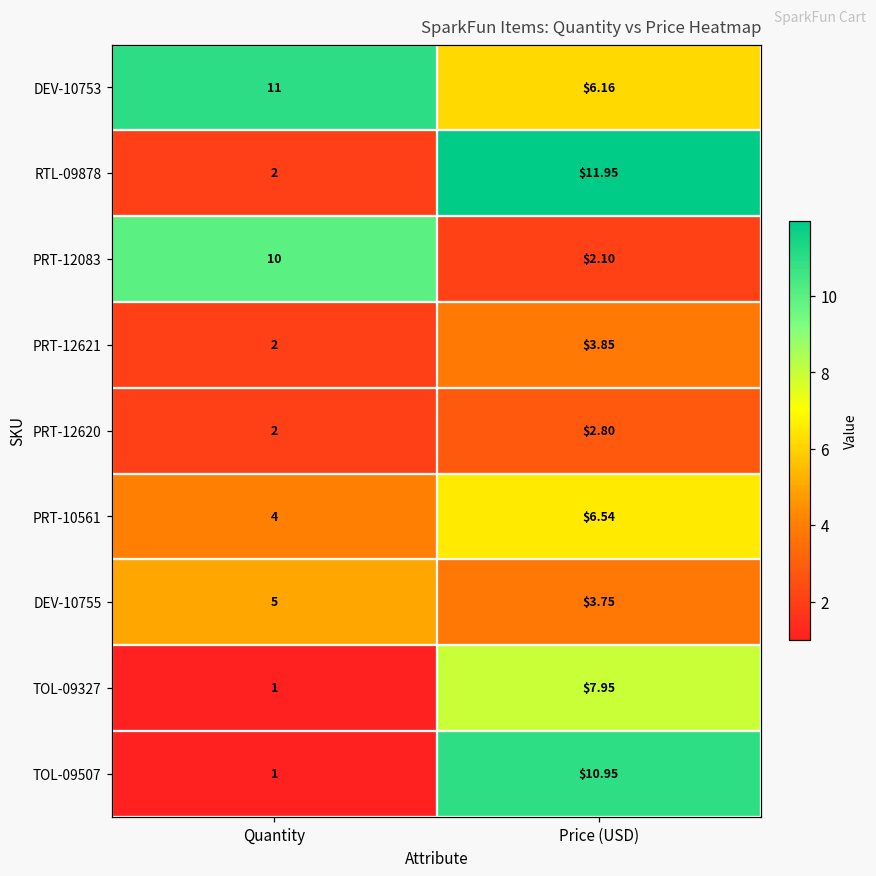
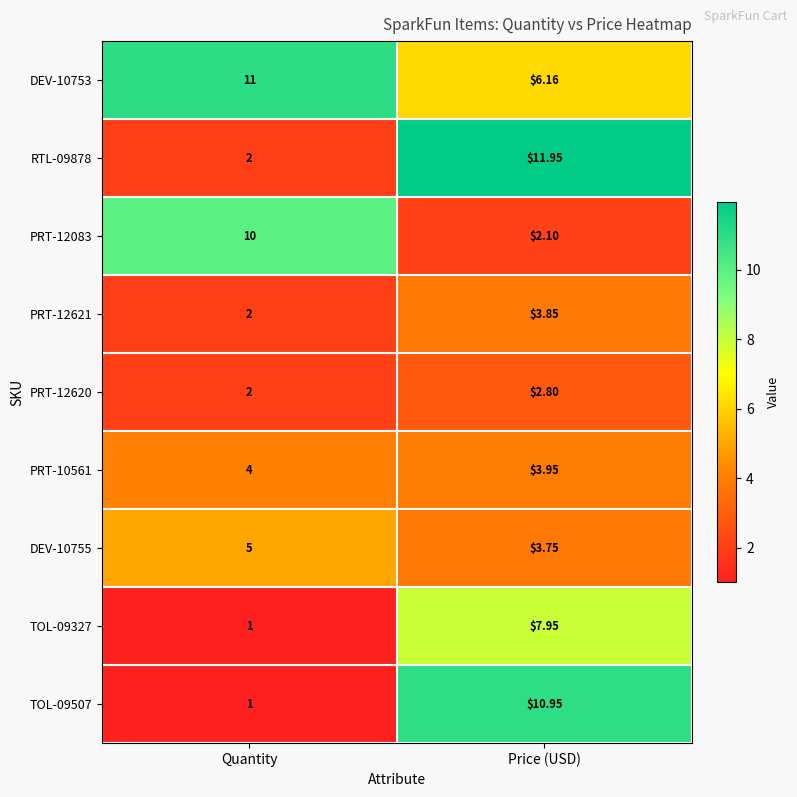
PRT-10561, Price (USD): $6.54 -> $3.95
